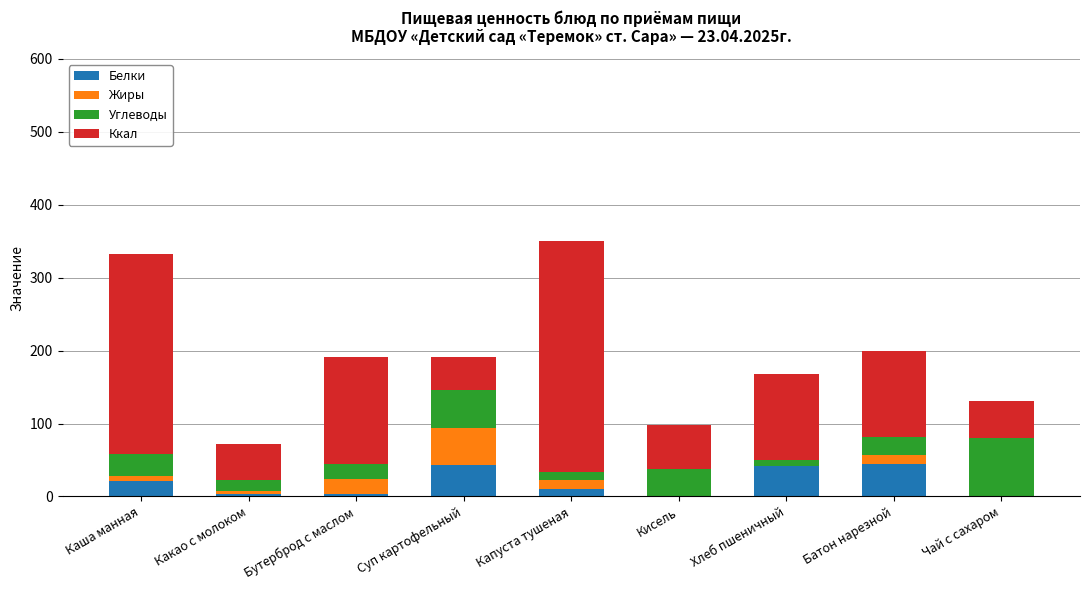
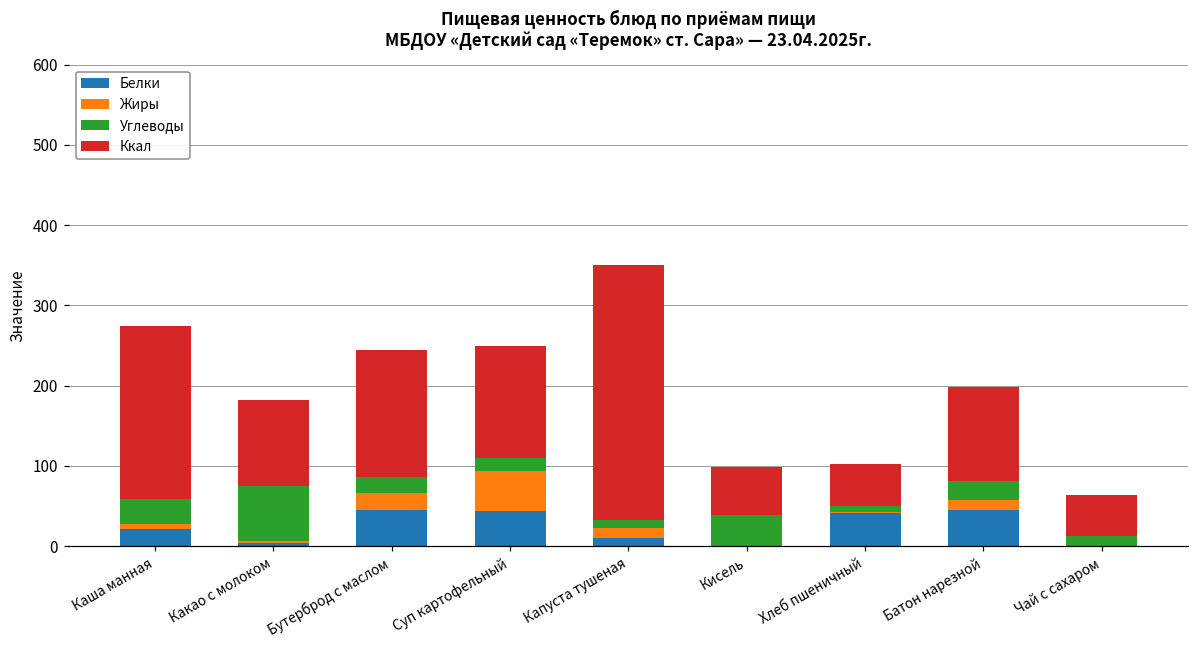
Ккал, Каша манная: 270 -> 210
Углеводы, Какао с молоком: 20 -> 70
Ккал, Какао с молоком: 50 -> 110
Белки, Бутерброд с маслом: 0 -> 50
Ккал, Бутерброд с маслом: 150 -> 160
Углеводы, Суп картофельный: 50 -> 20
Ккал, Суп картофельный: 50 -> 140
Ккал, Хлеб пшеничный: 120 -> 50
Углеводы, Чай с сахаром: 80 -> 10
